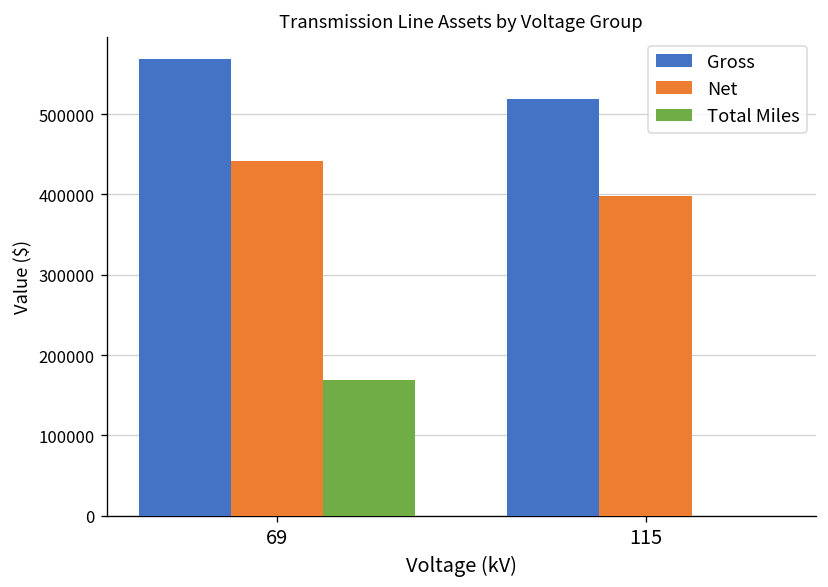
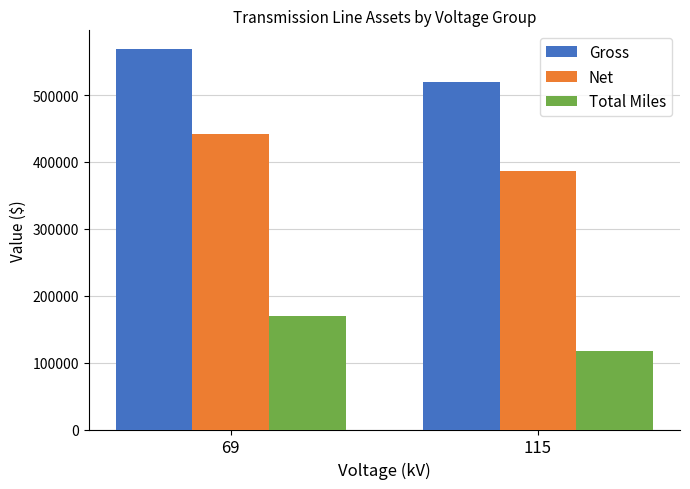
Net, 115: 400000 -> 390000
Total Miles, 115: 0 -> 120000
